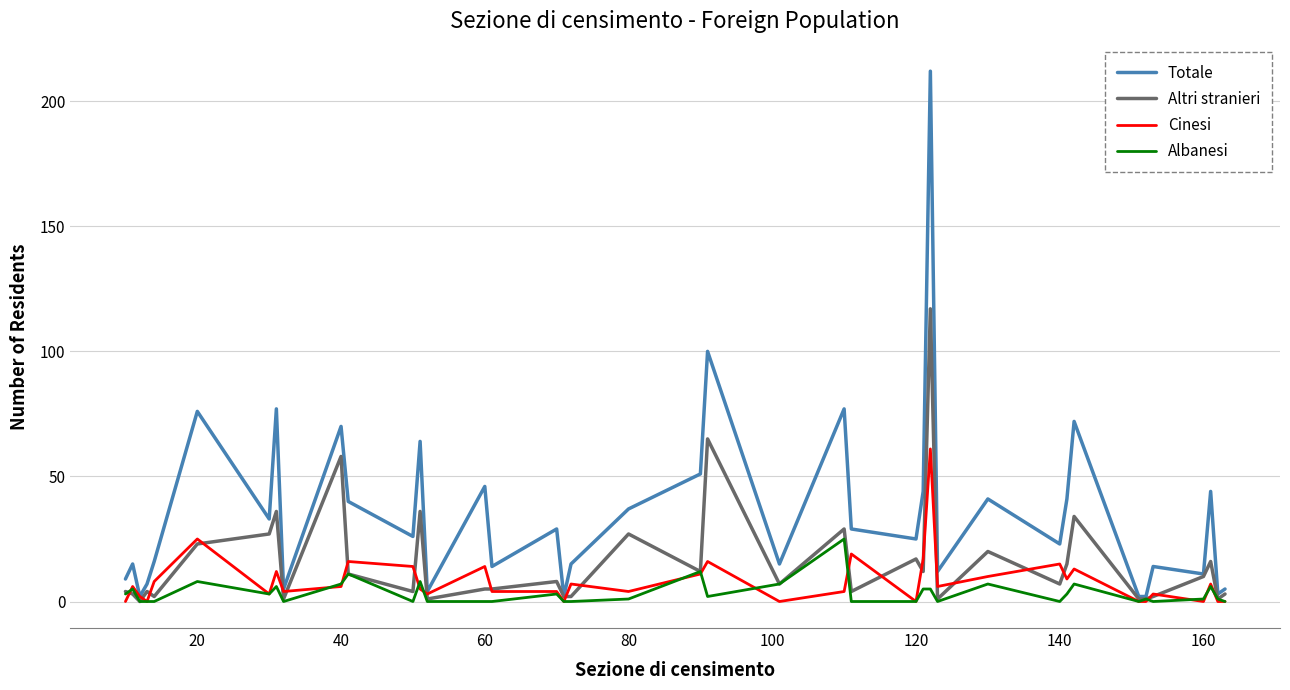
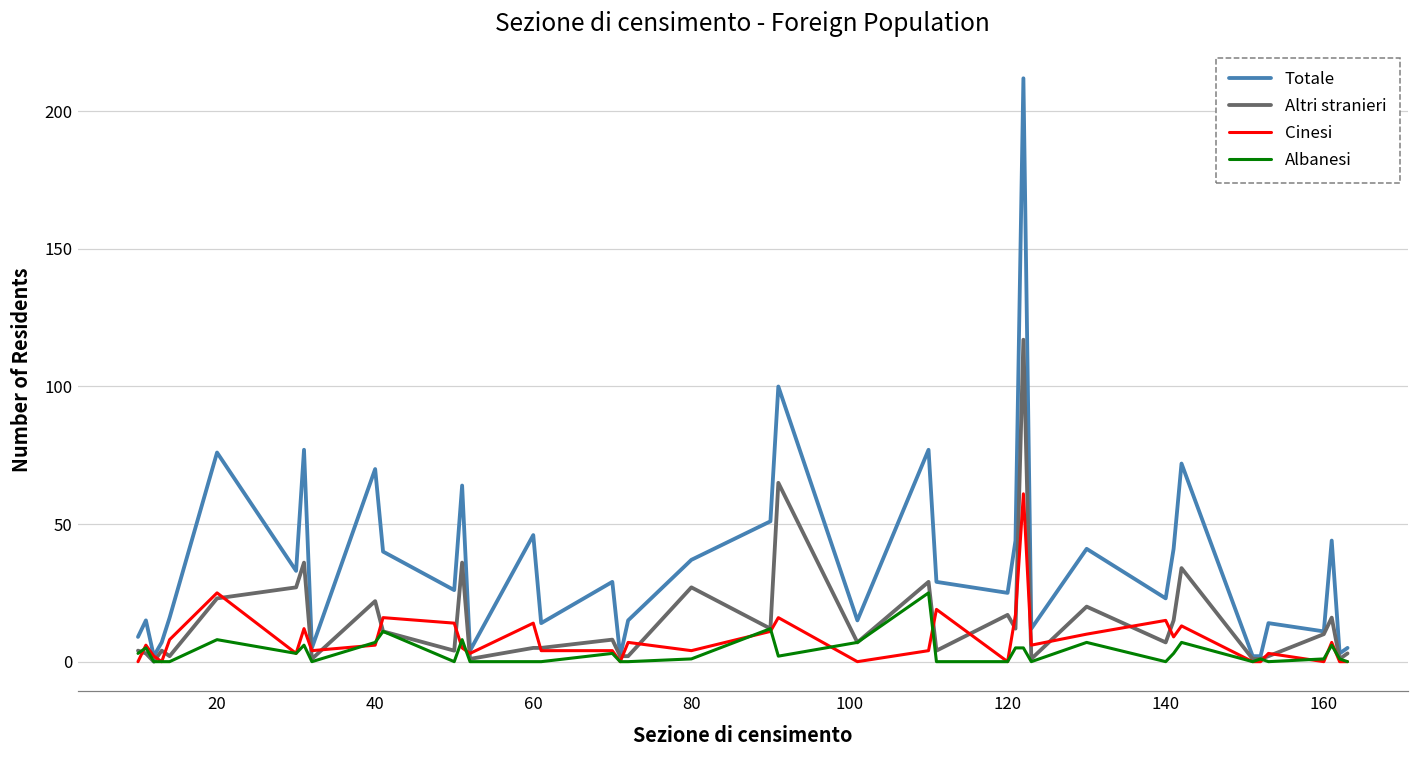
Altri stranieri, 40: 58 -> 22
